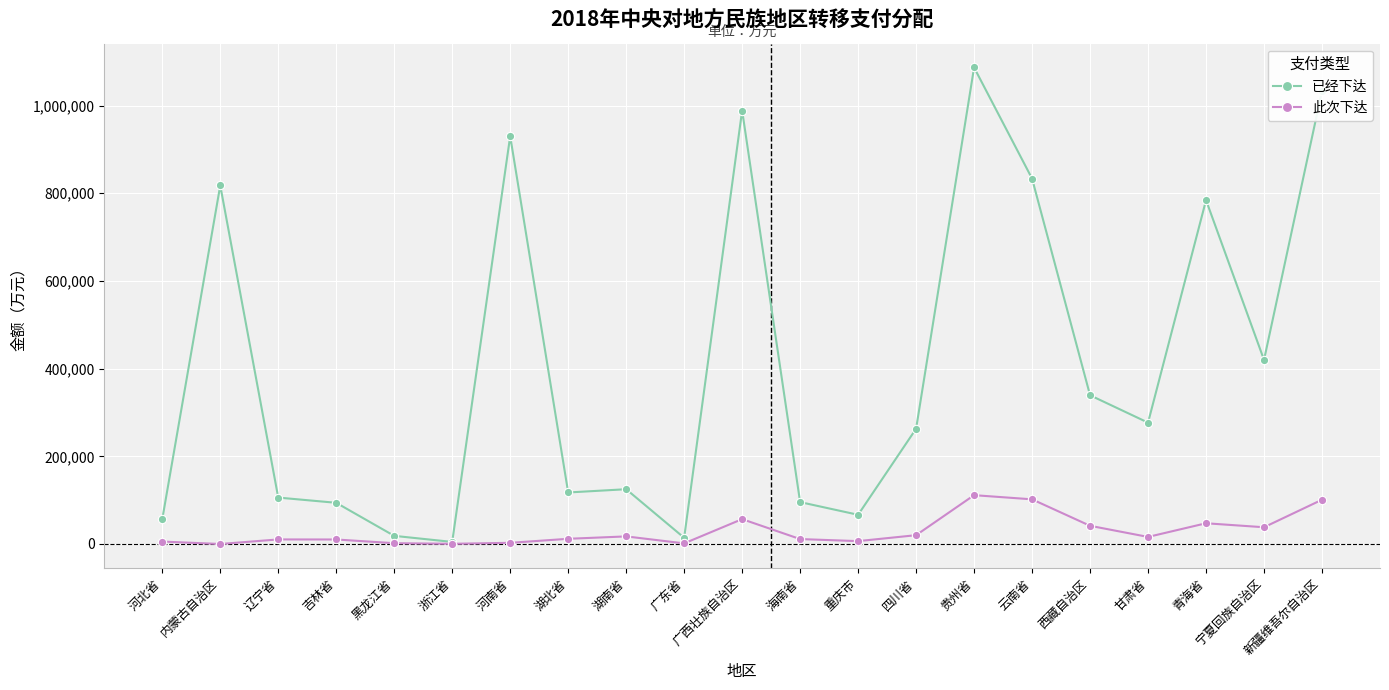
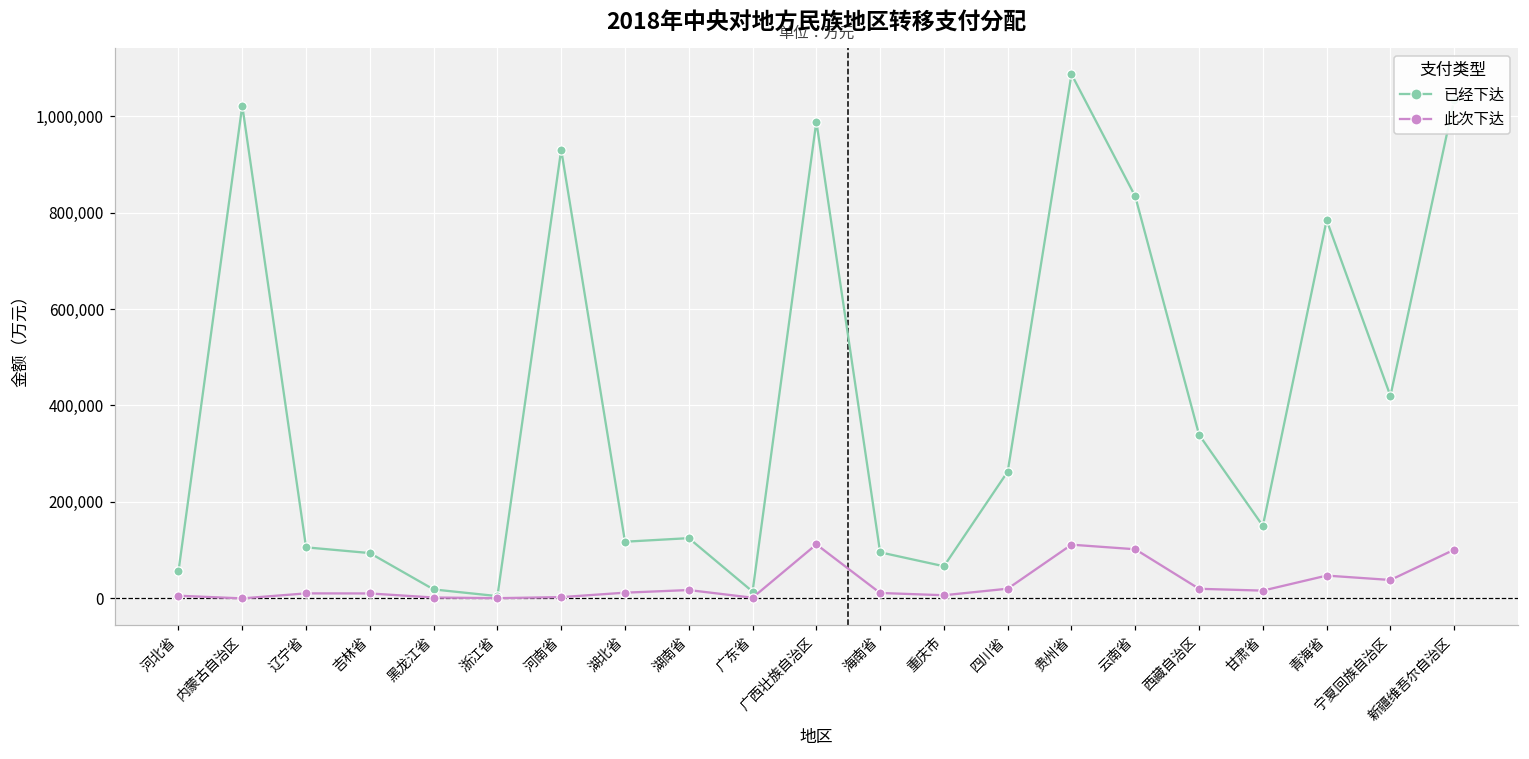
已经下达, 内蒙古自治区: 820,000 -> 1,020,000
此次下达, 广西壮族自治区: 60,000 -> 110,000
此次下达, 西藏自治区: 40,000 -> 20,000
已经下达, 甘肃省: 280,000 -> 150,000
